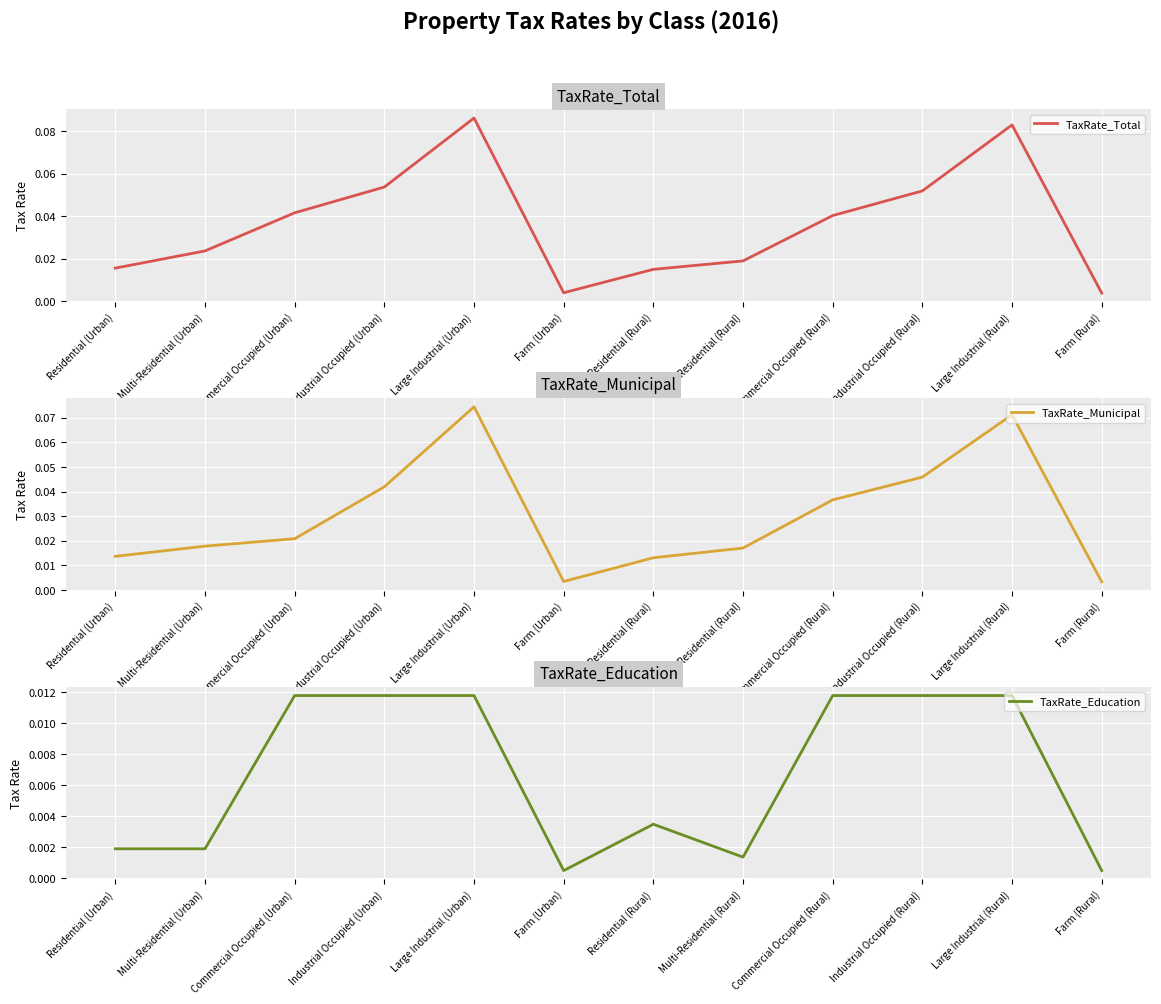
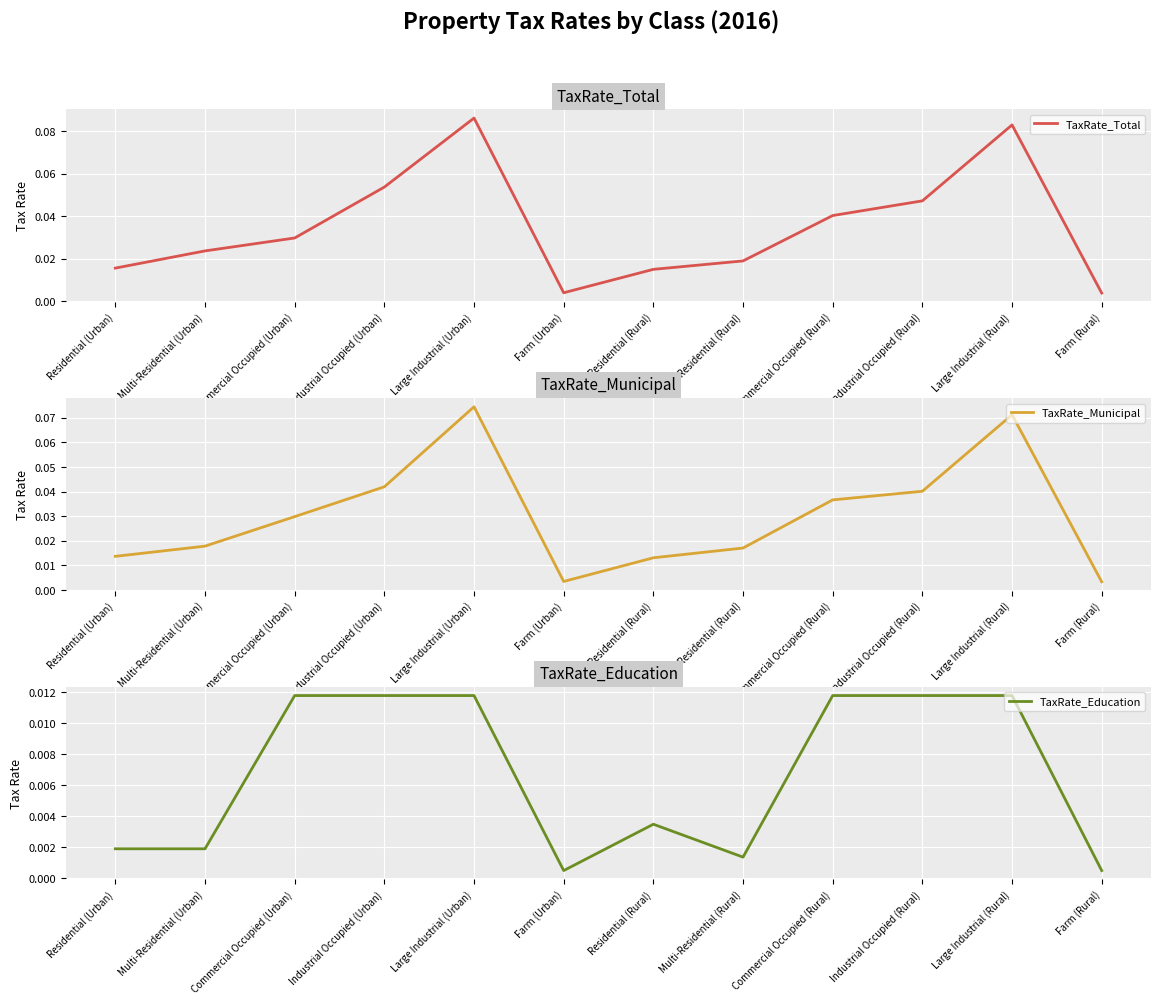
TaxRate_Total, Commercial Occupied (Urban): 0.042 -> 0.030
TaxRate_Total, Industrial Occupied (Rural): 0.052 -> 0.047
TaxRate_Municipal, Commercial Occupied (Urban): 0.021 -> 0.030
TaxRate_Municipal, Industrial Occupied (Rural): 0.046 -> 0.040
